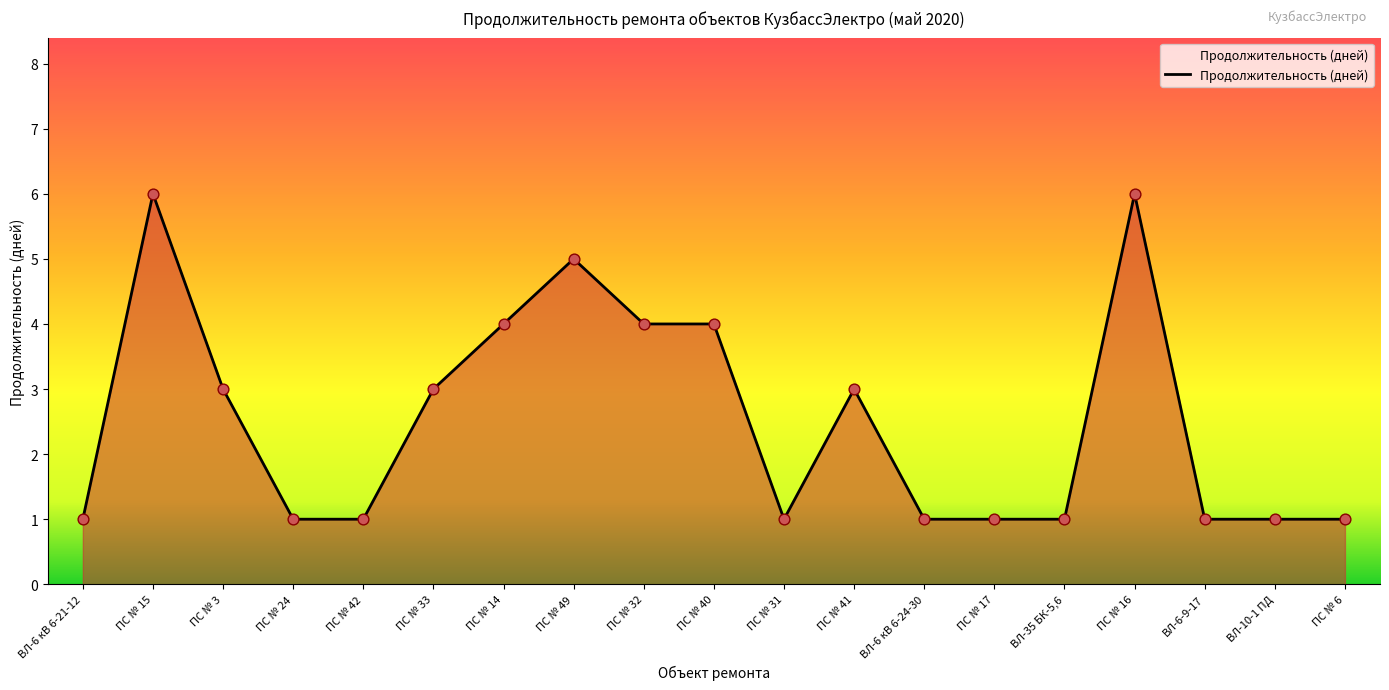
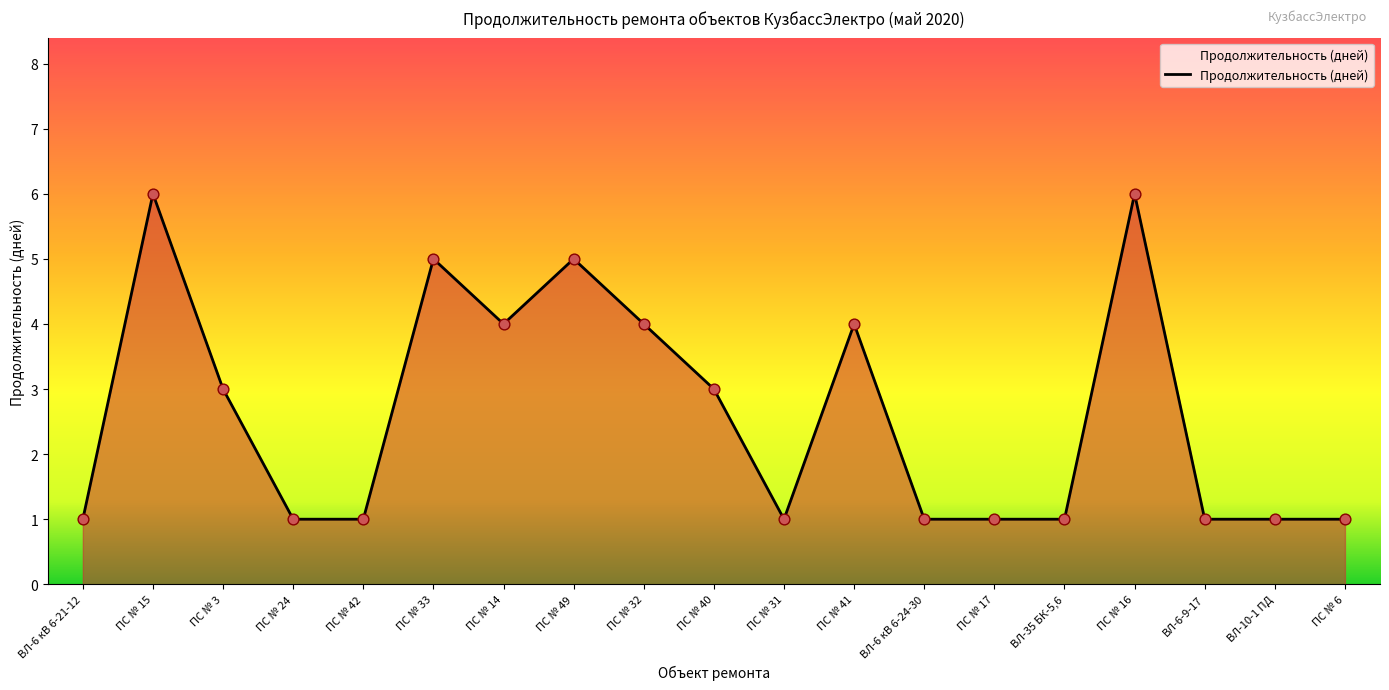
ПС № 33: 3 -> 5
ПС № 40: 4 -> 3
ПС № 41: 3 -> 4
